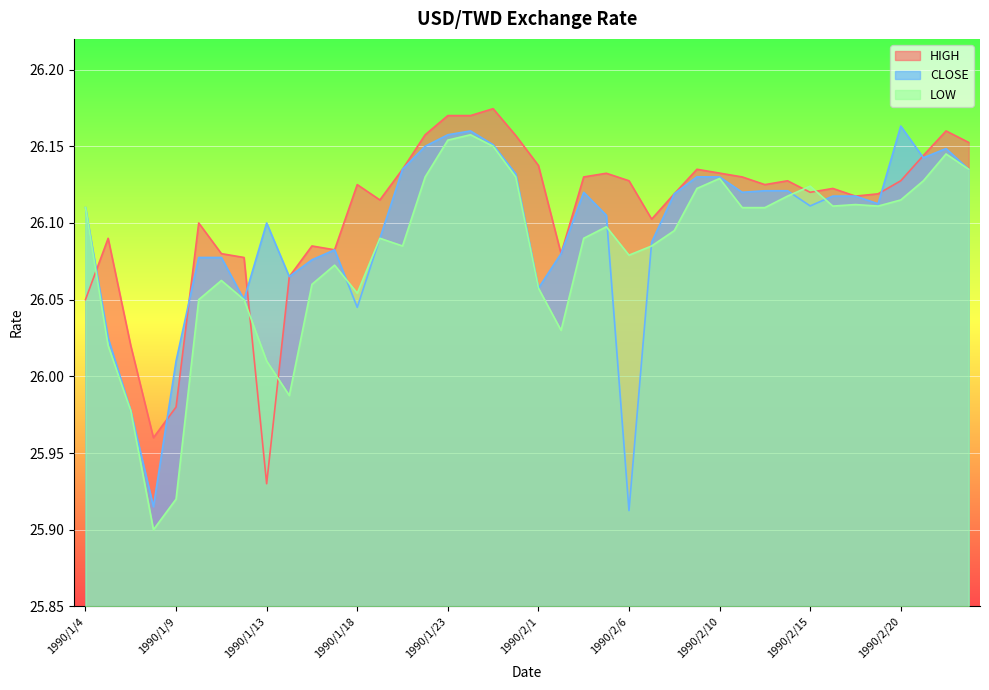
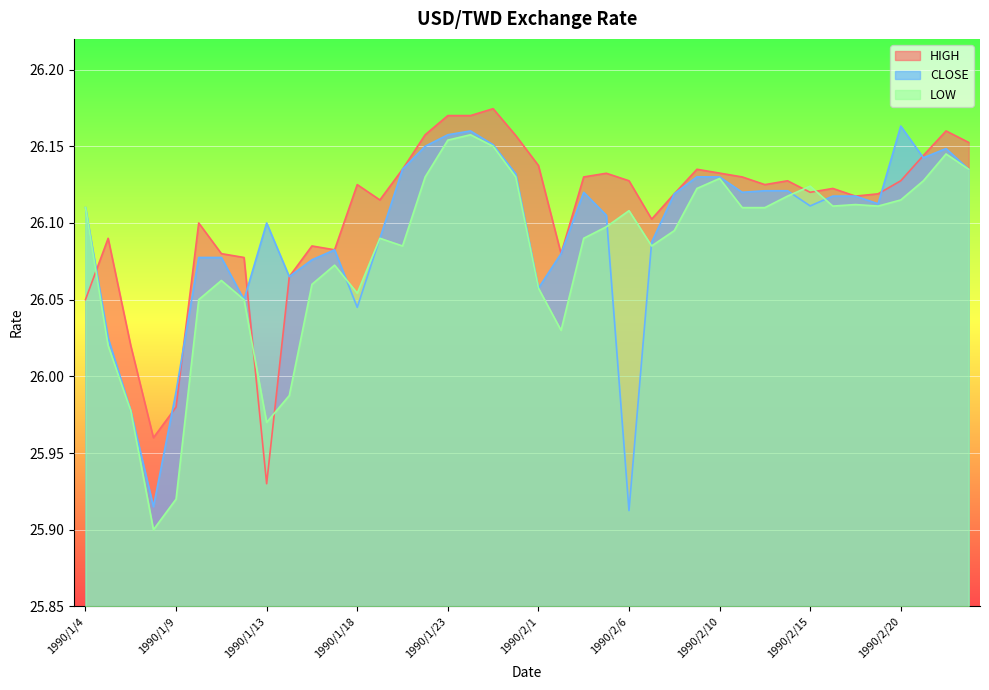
CLOSE, 1990/1/9: 26.01 -> 25.99
LOW, 1990/1/13: 26.01 -> 25.97
LOW, 1990/2/6: 26.079 -> 26.108
